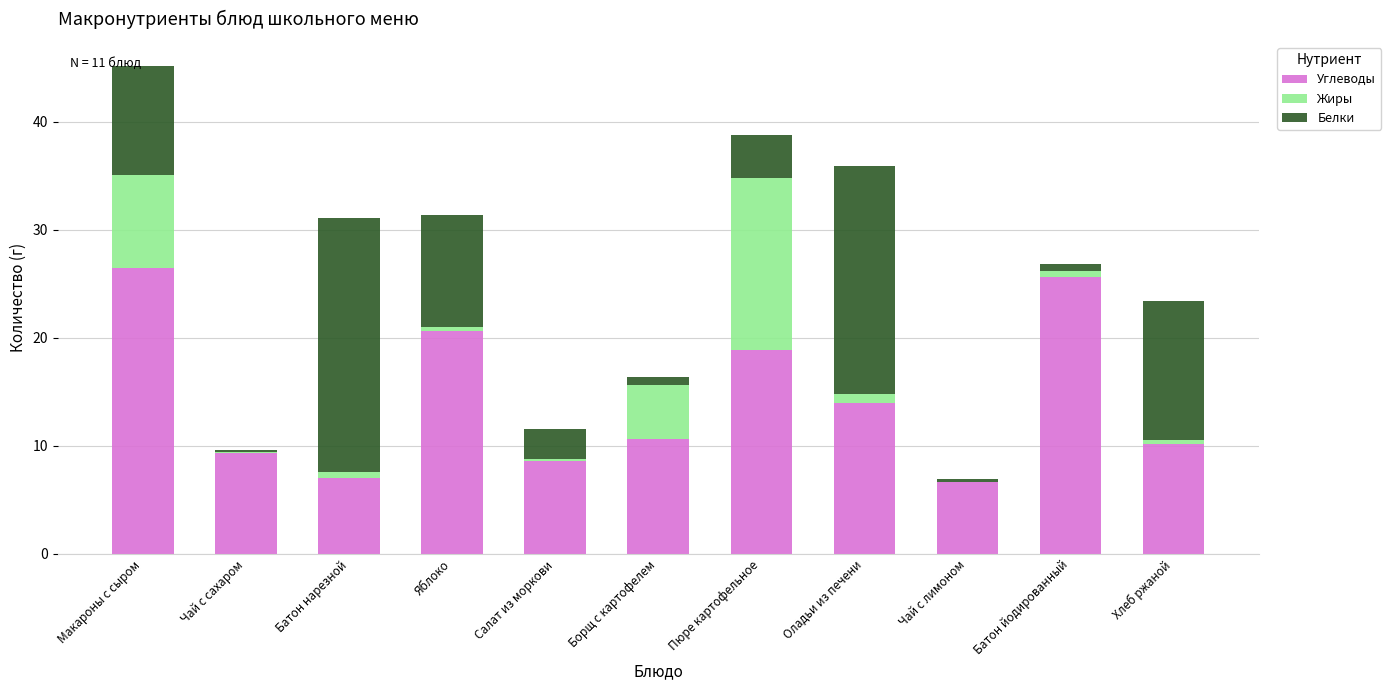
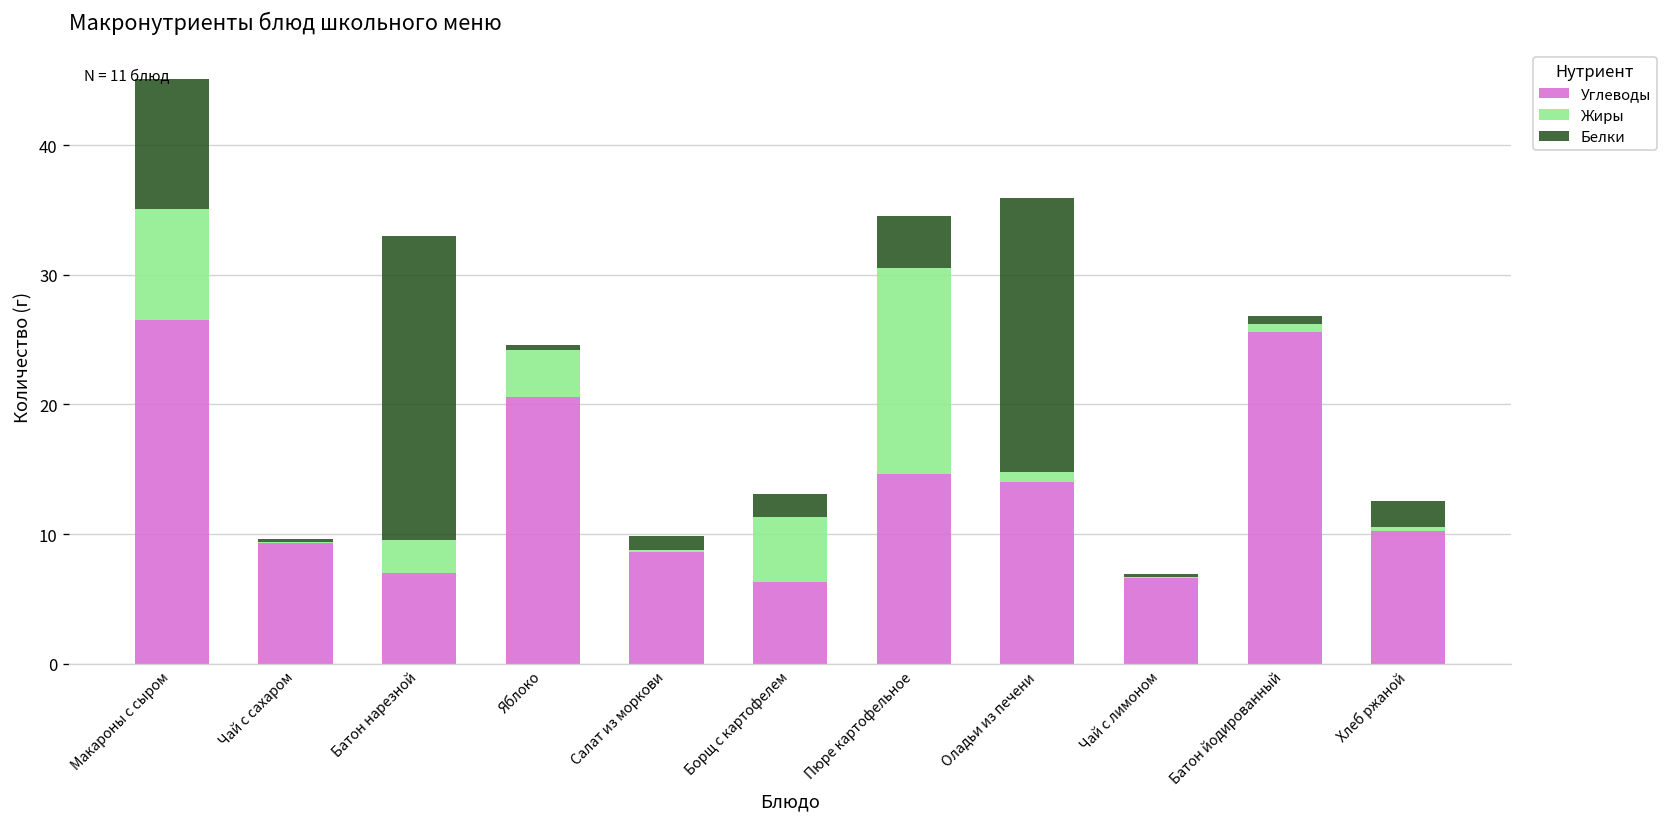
Жиры, Батон нарезной: 0.6 -> 2.5
Жиры, Яблоко: 0.4 -> 3.6
Белки, Яблоко: 10.4 -> 0.4
Белки, Салат из моркови: 2.8 -> 1.1
Углеводы, Борщ с картофелем: 10.7 -> 6.3
Белки, Борщ с картофелем: 0.7 -> 1.8
Углеводы, Пюре картофельное: 18.9 -> 14.7
Белки, Хлеб ржаной: 12.8 -> 2.0
